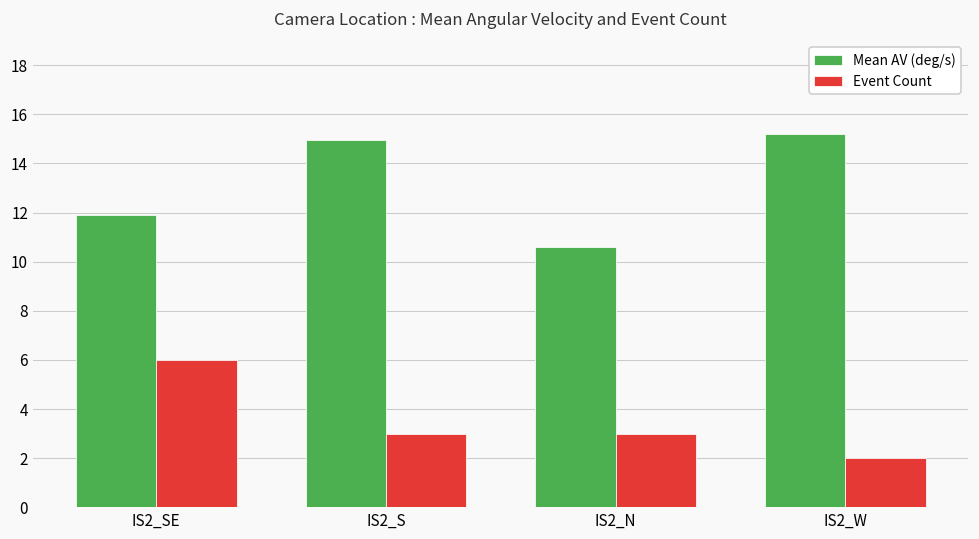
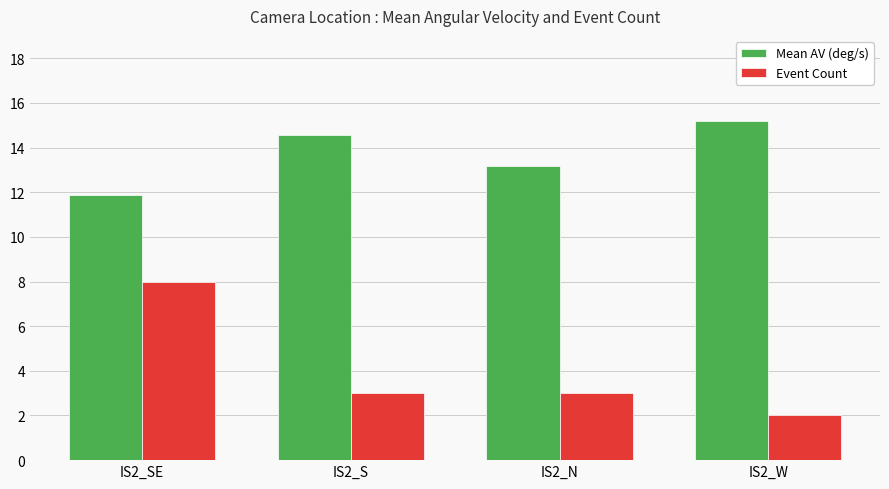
Event Count, IS2_SE: 6 -> 8
Mean AV (deg/s), IS2_S: 15.0 -> 14.6
Mean AV (deg/s), IS2_N: 10.6 -> 13.2
